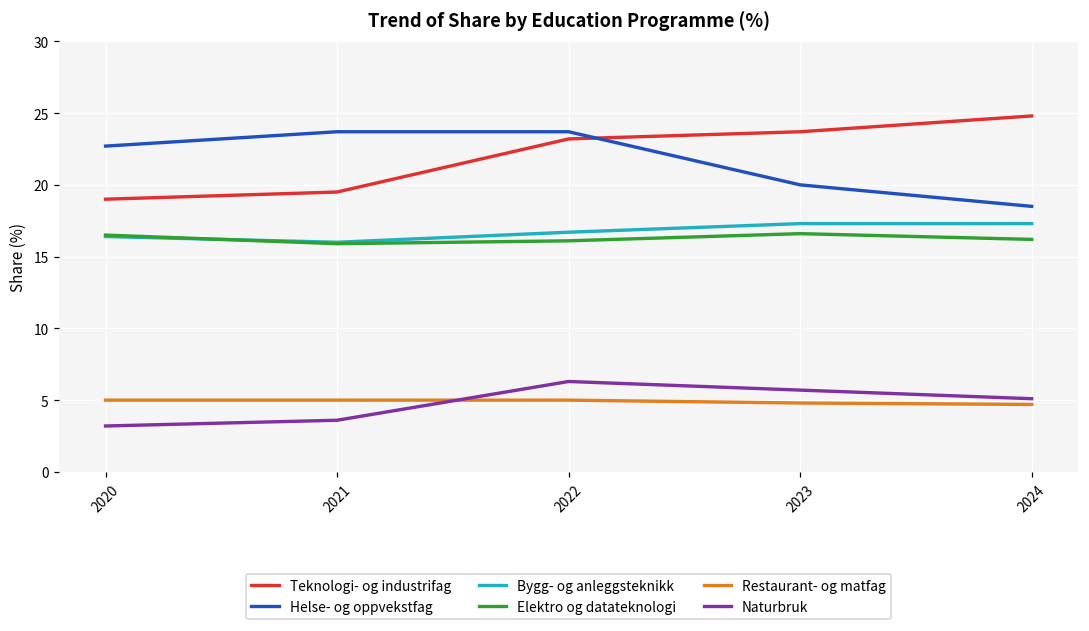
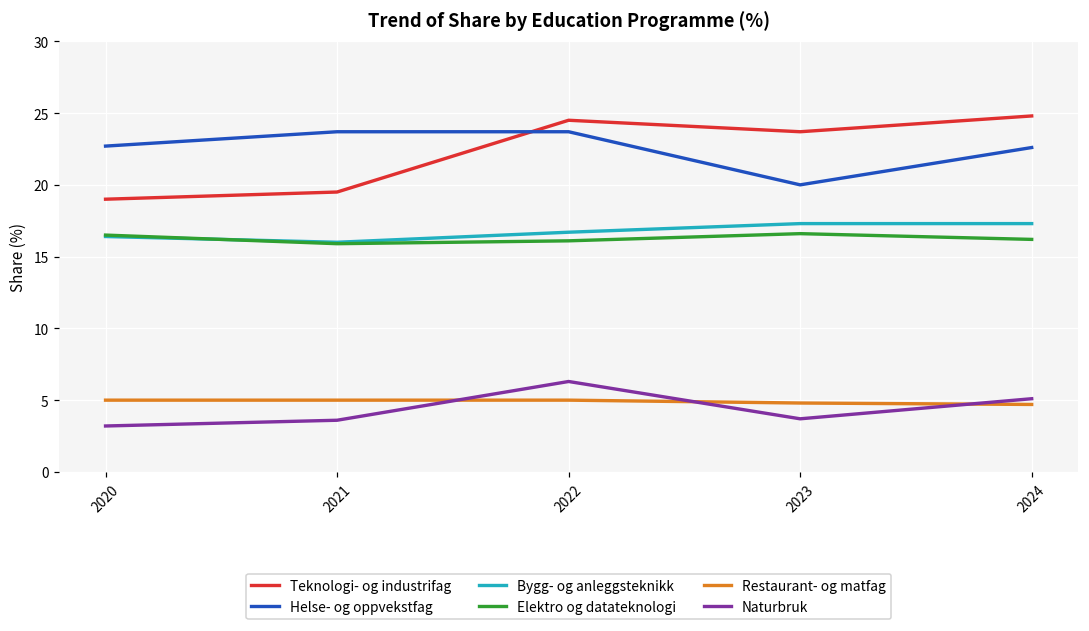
Teknologi- og industrifag, 2022: 23.2 -> 24.5
Naturbruk, 2023: 5.7 -> 3.7
Helse- og oppvekstfag, 2024: 18.5 -> 22.6
